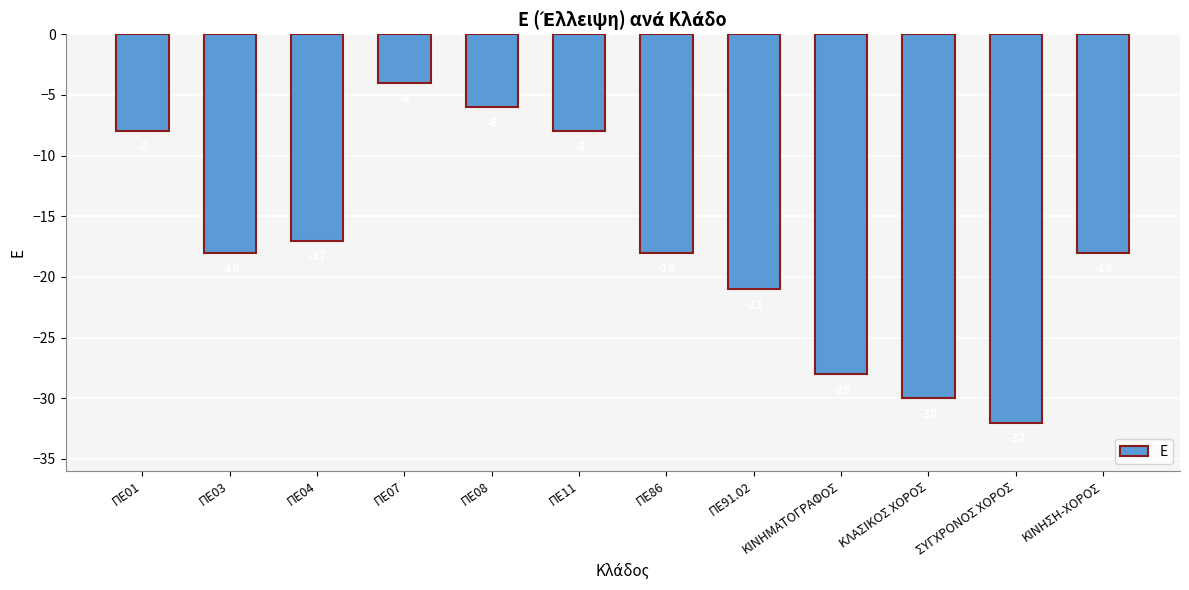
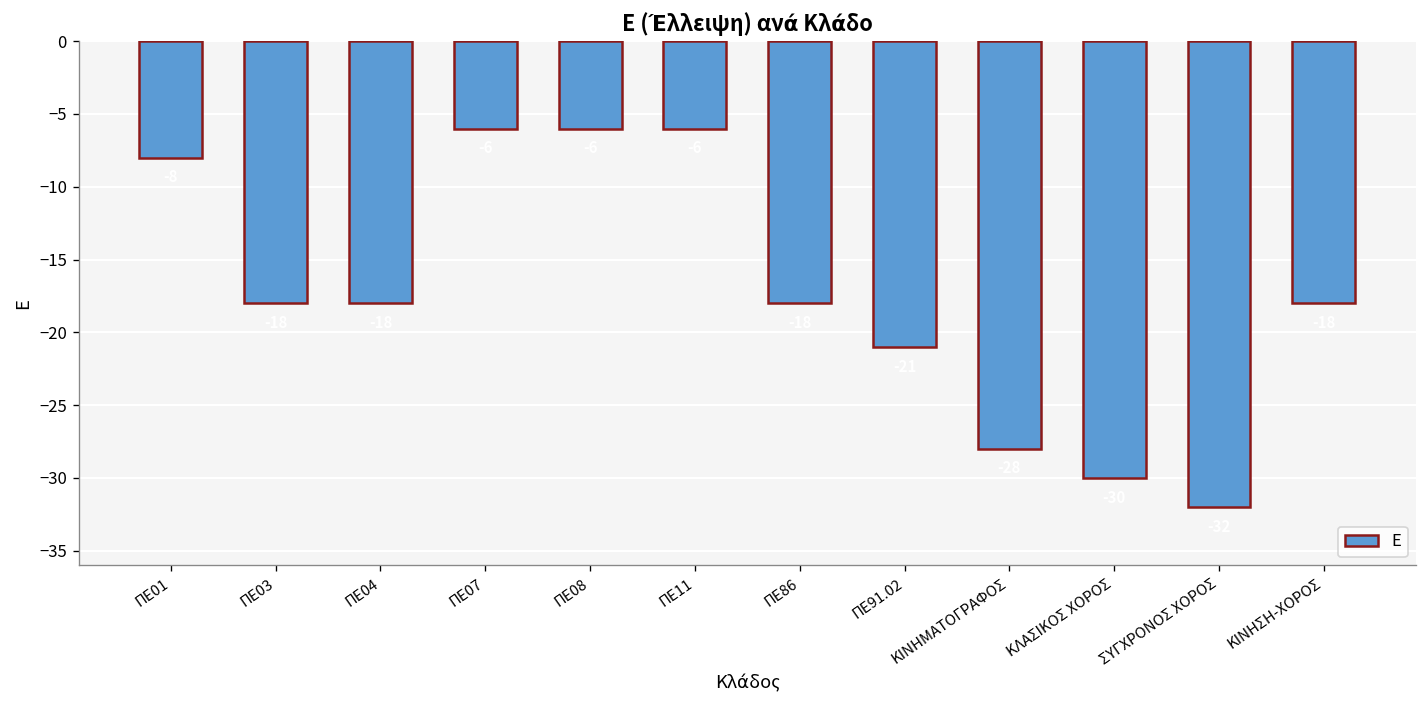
ΠΕ04: -17 -> -18
ΠΕ07: -4 -> -6
ΠΕ11: -8 -> -6
